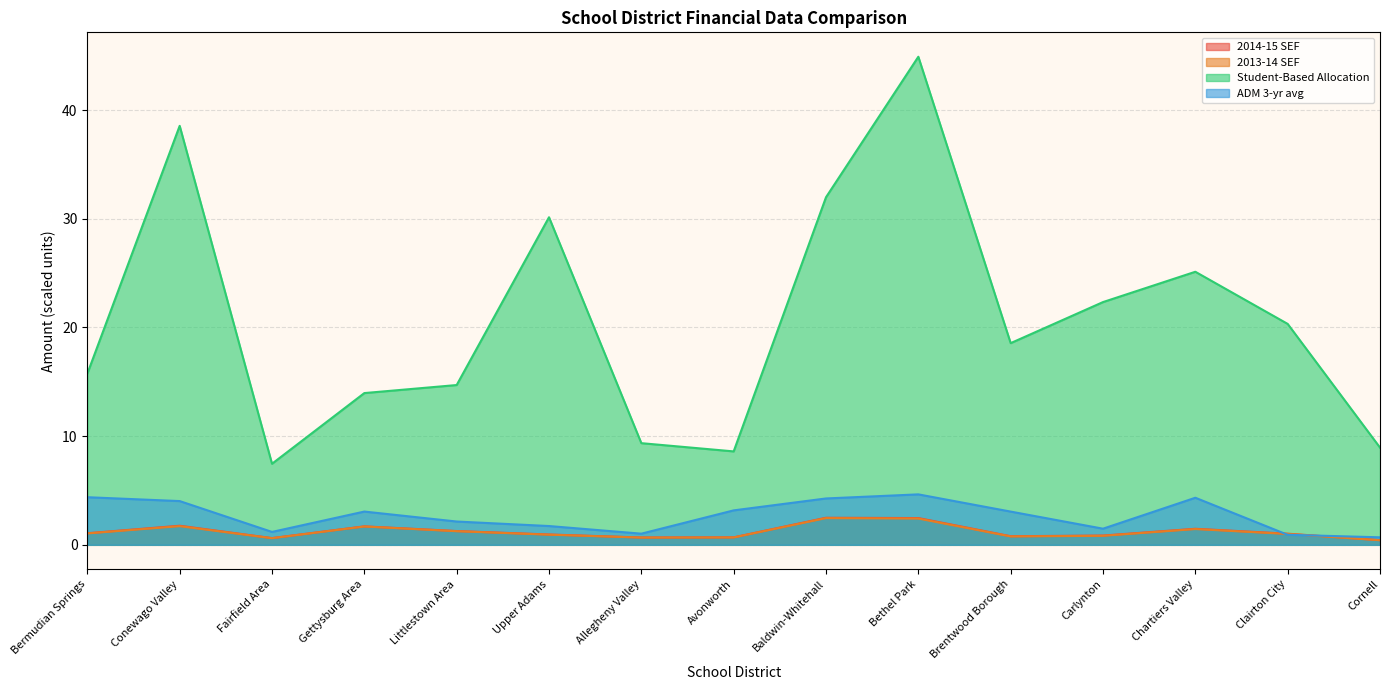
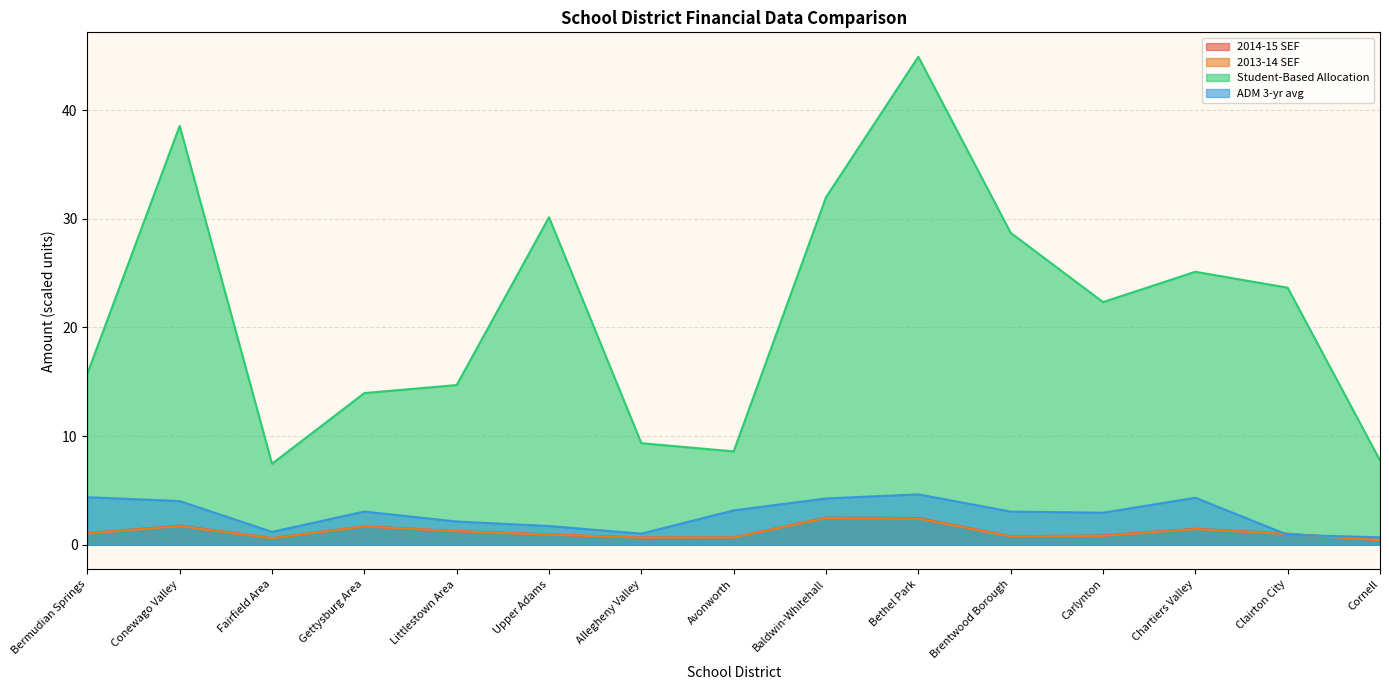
Student-Based Allocation, Brentwood Borough: 18.6 -> 28.7
ADM 3-yr avg, Carlynton: 1.5 -> 3.0
Student-Based Allocation, Clairton City: 20.3 -> 23.7
Student-Based Allocation, Cornell: 8.9 -> 7.8
